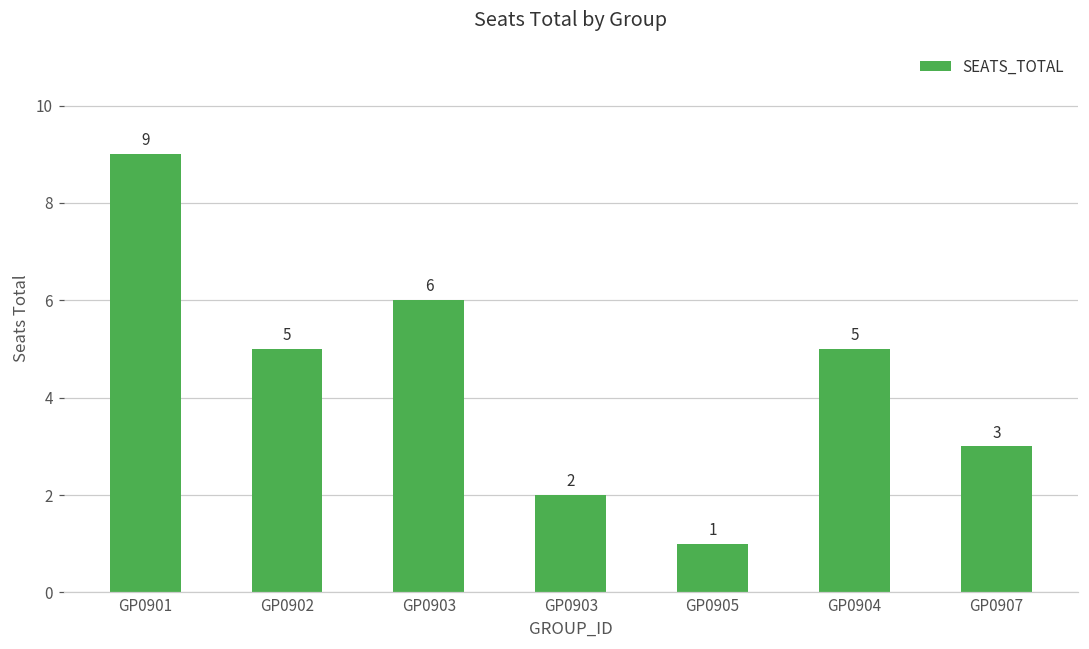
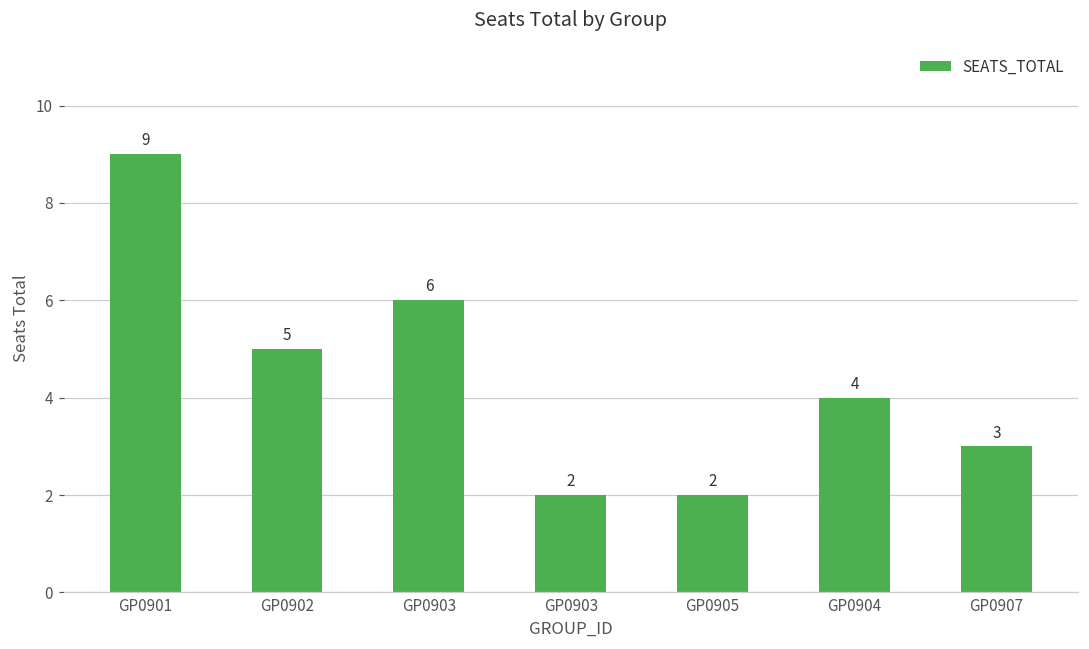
GP0905: 1 -> 2
GP0904: 5 -> 4
